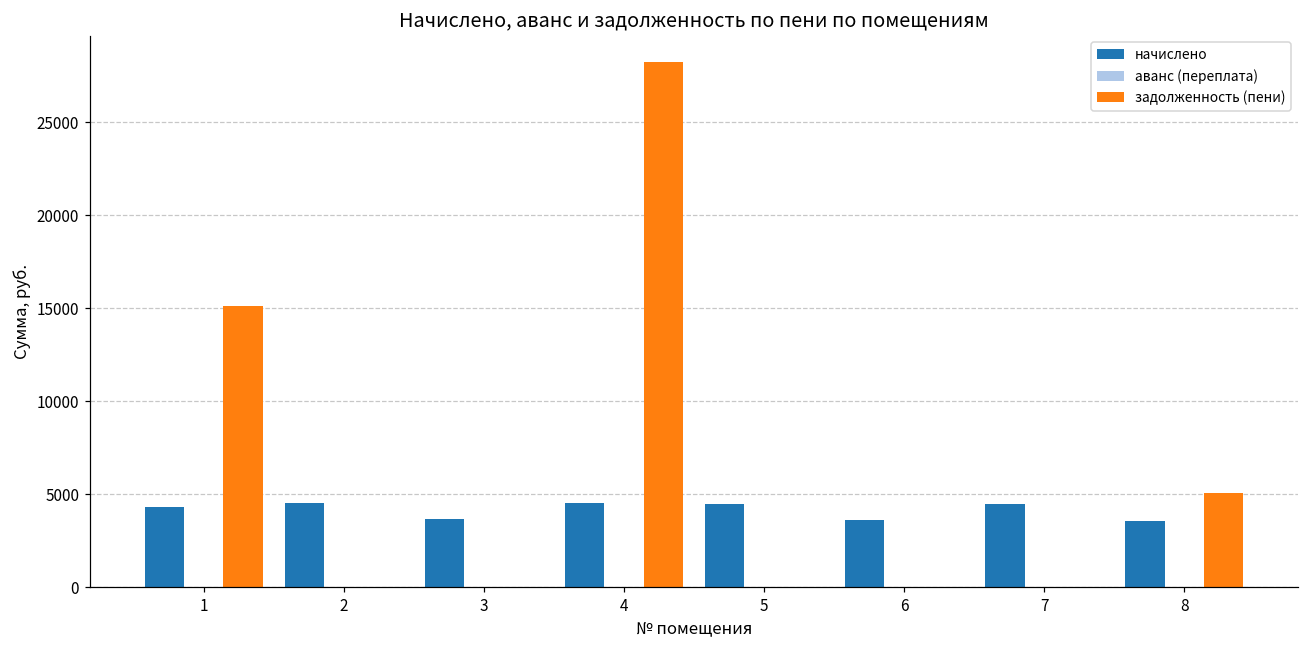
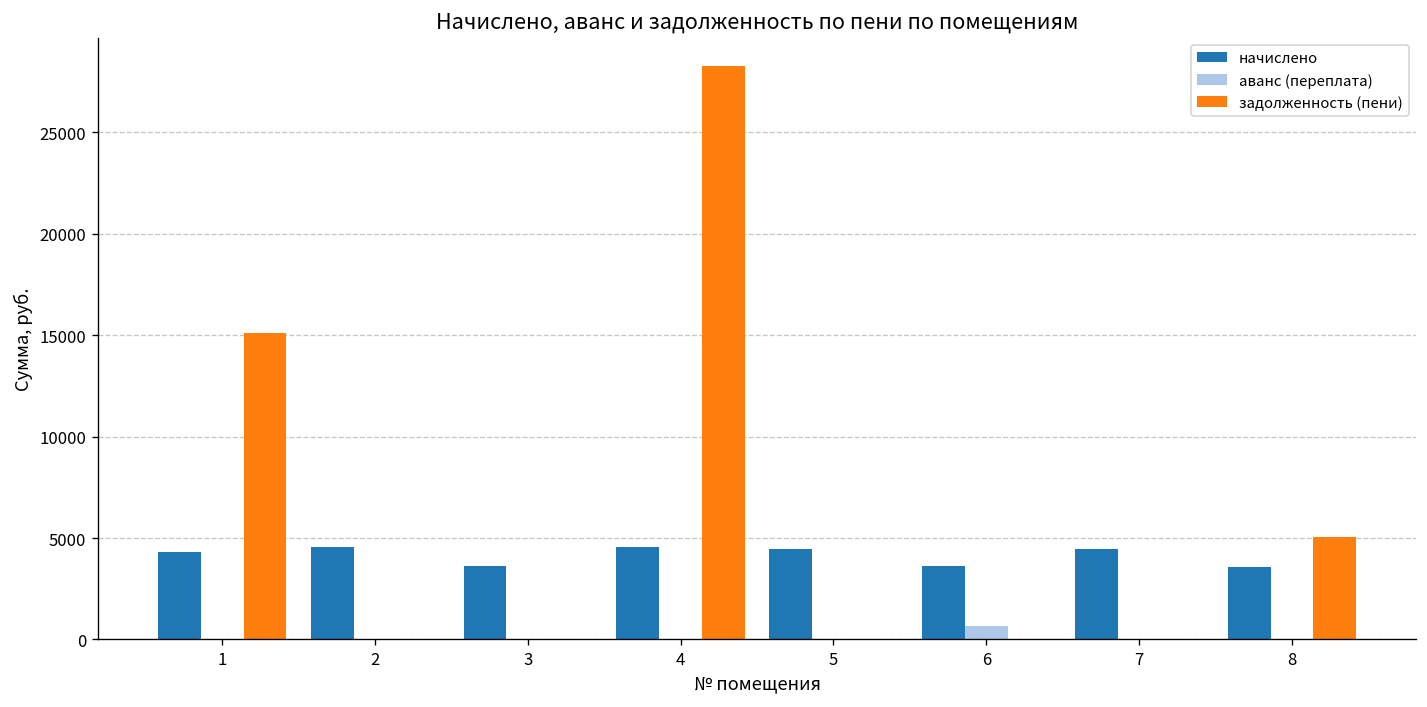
аванс (переплата), 6: 0 -> 700
